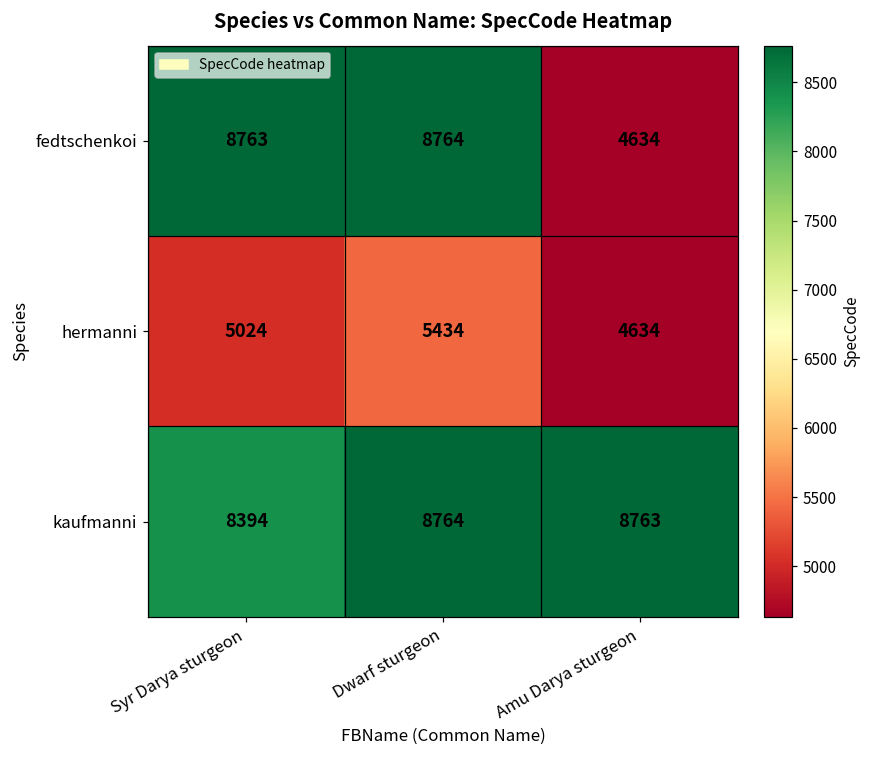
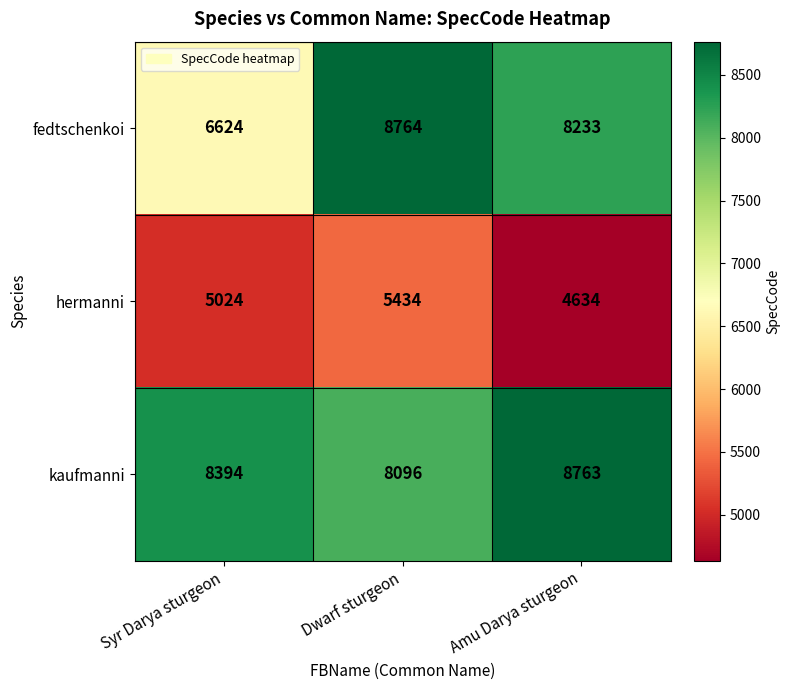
fedtschenkoi, Syr Darya sturgeon: 8763 -> 6624
fedtschenkoi, Amu Darya sturgeon: 4634 -> 8233
kaufmanni, Dwarf sturgeon: 8764 -> 8096
